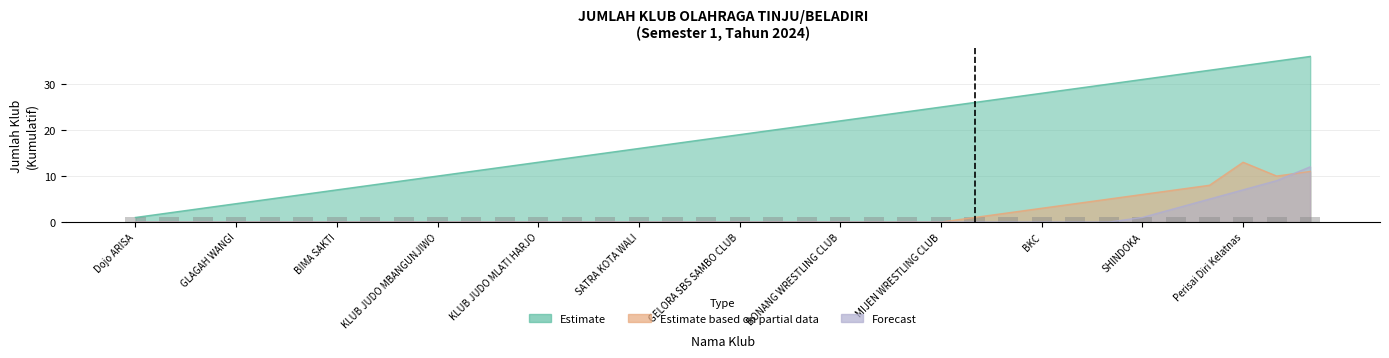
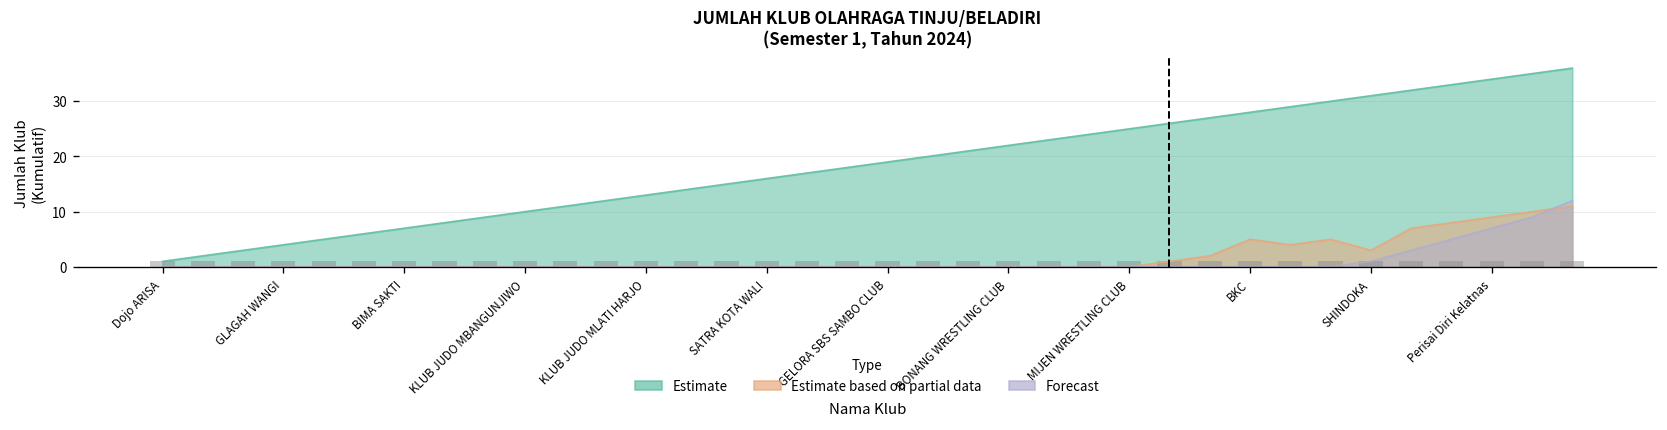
Estimate based on partial data, BKC: 3 -> 5
Estimate based on partial data, SHINDOKA: 6 -> 3
Estimate based on partial data, Perisai Diri Kelatnas: 13 -> 9
